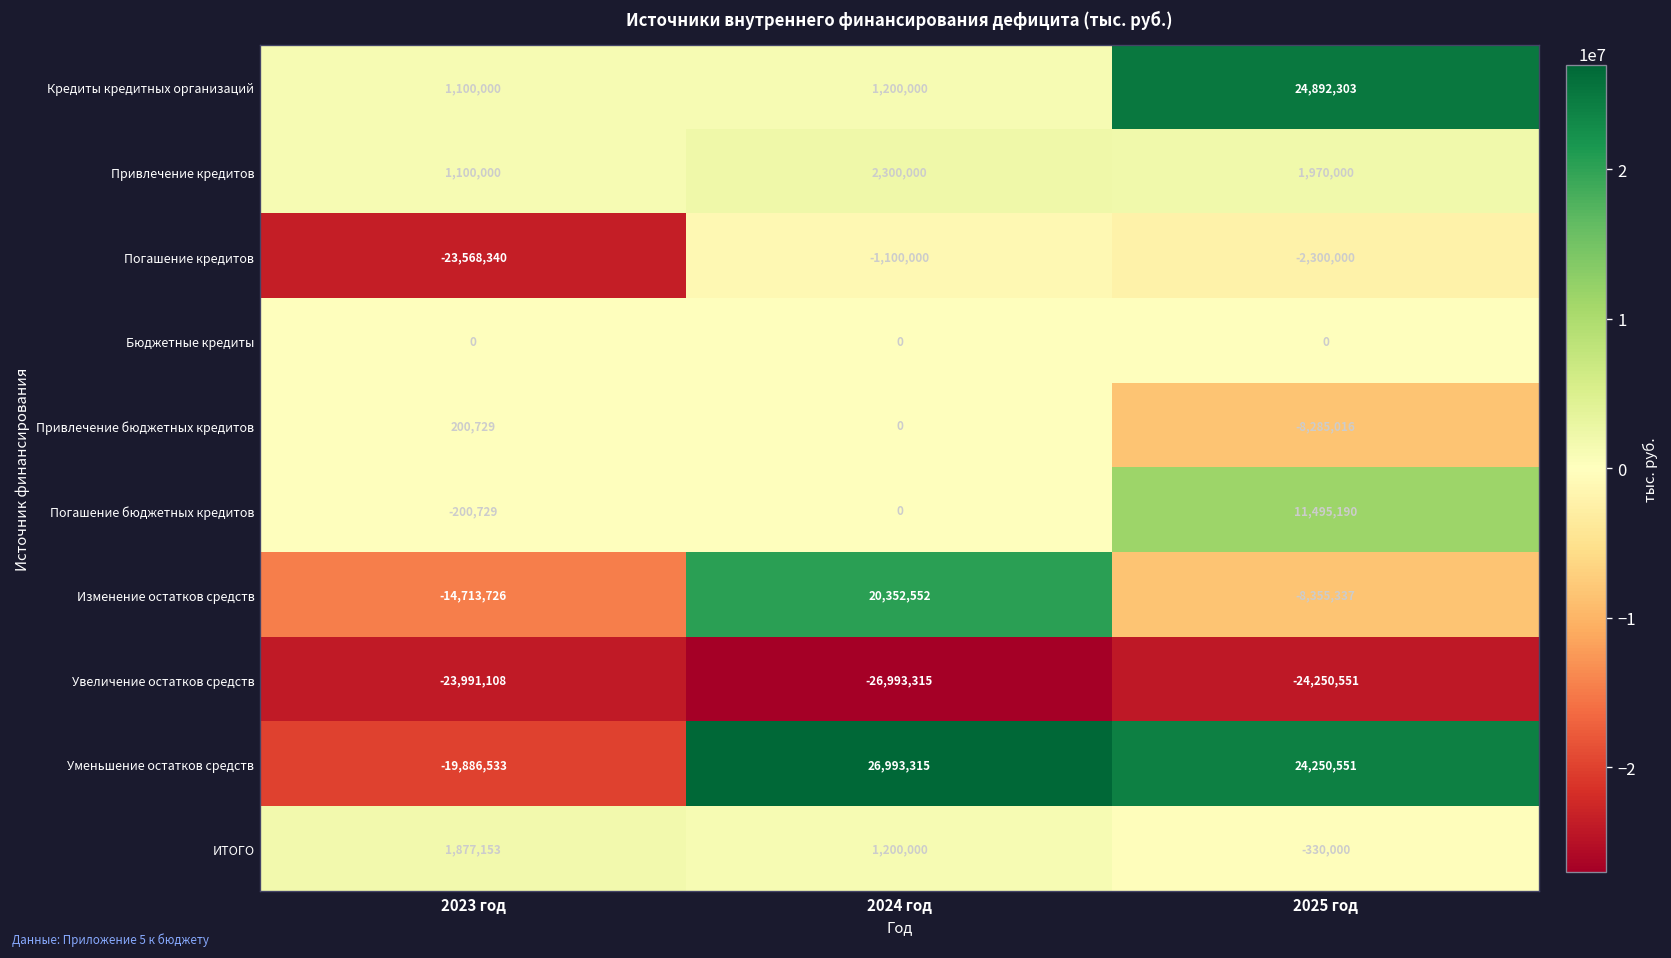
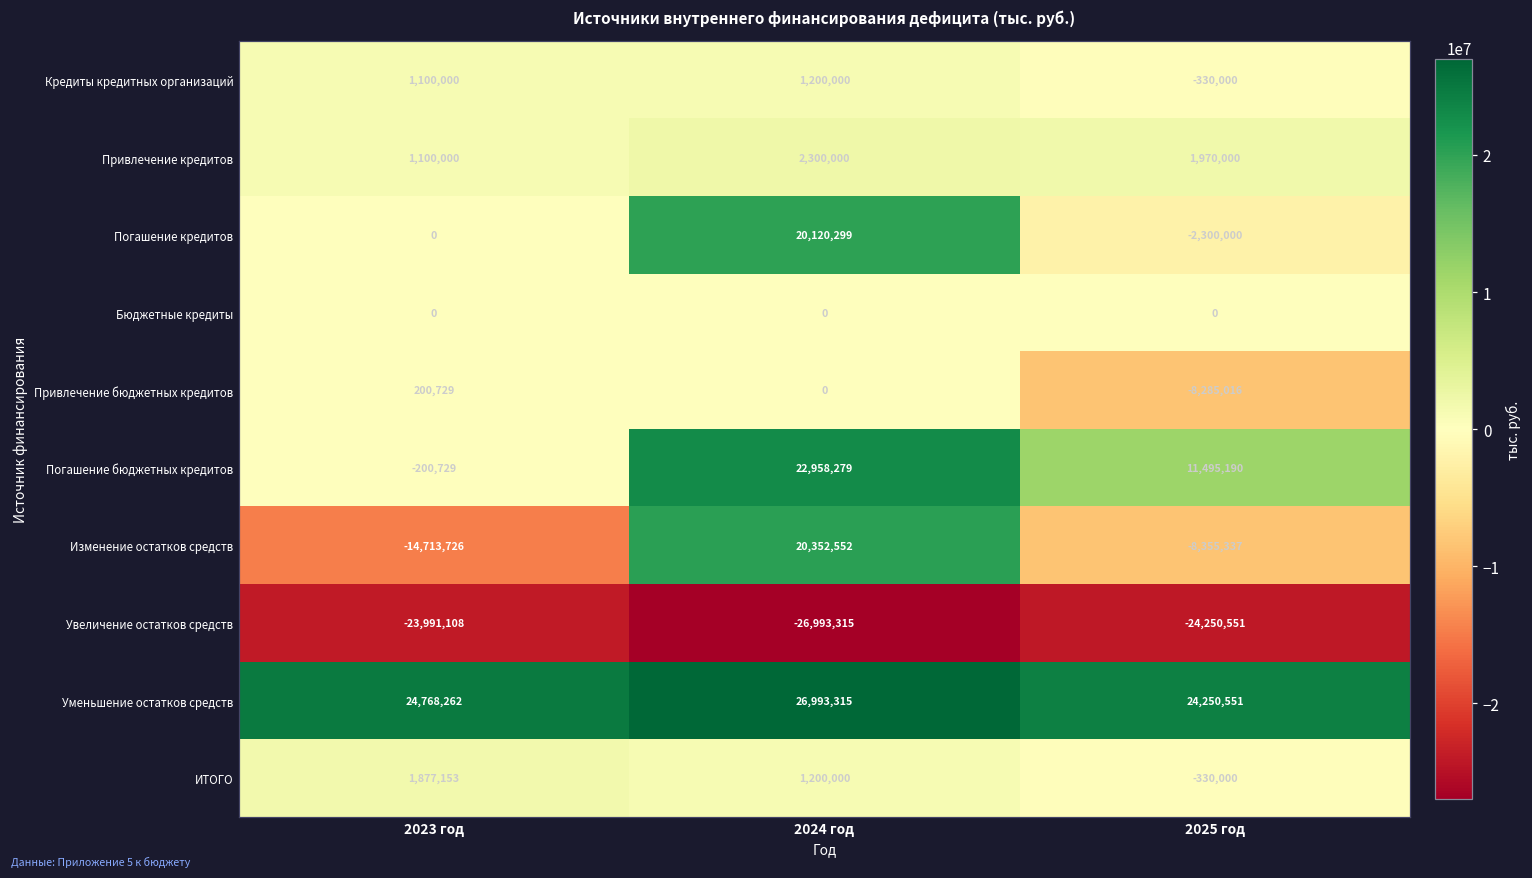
Кредиты кредитных организаций, 2025 год: 24,892,303 -> -330,000
Погашение кредитов, 2023 год: -23,568,340 -> 0
Погашение кредитов, 2024 год: -1,100,000 -> 20,120,299
Погашение бюджетных кредитов, 2024 год: 0 -> 22,958,279
Уменьшение остатков средств, 2023 год: -19,886,533 -> 24,768,262
